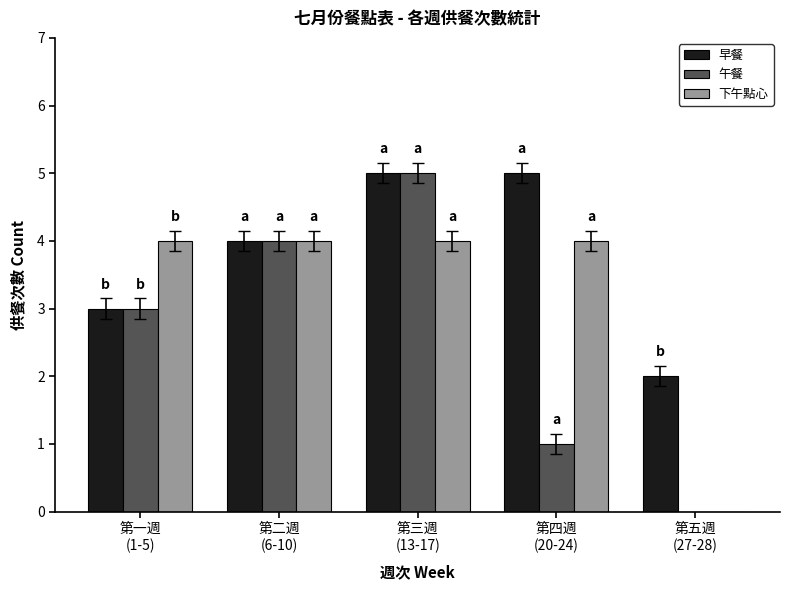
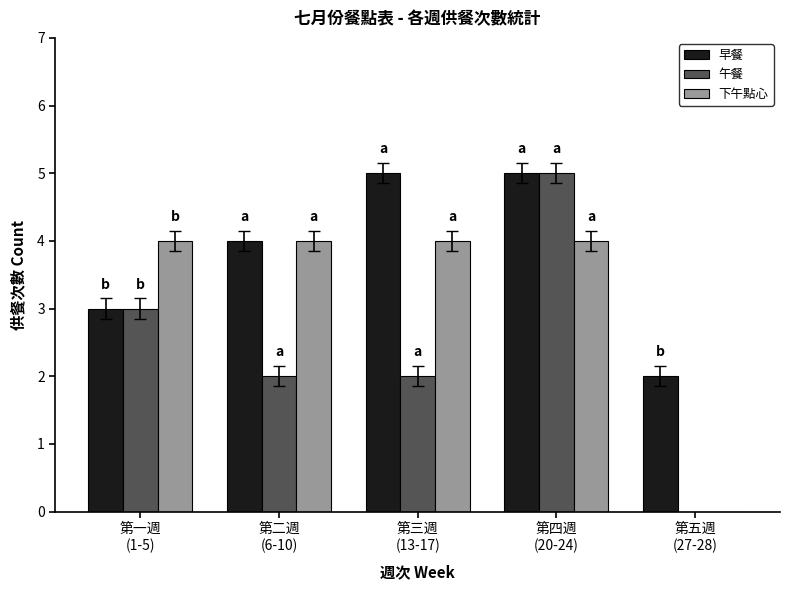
午餐, 第二週 (6-10): 4 -> 2
午餐, 第三週 (13-17): 5 -> 2
午餐, 第四週 (20-24): 1 -> 5
